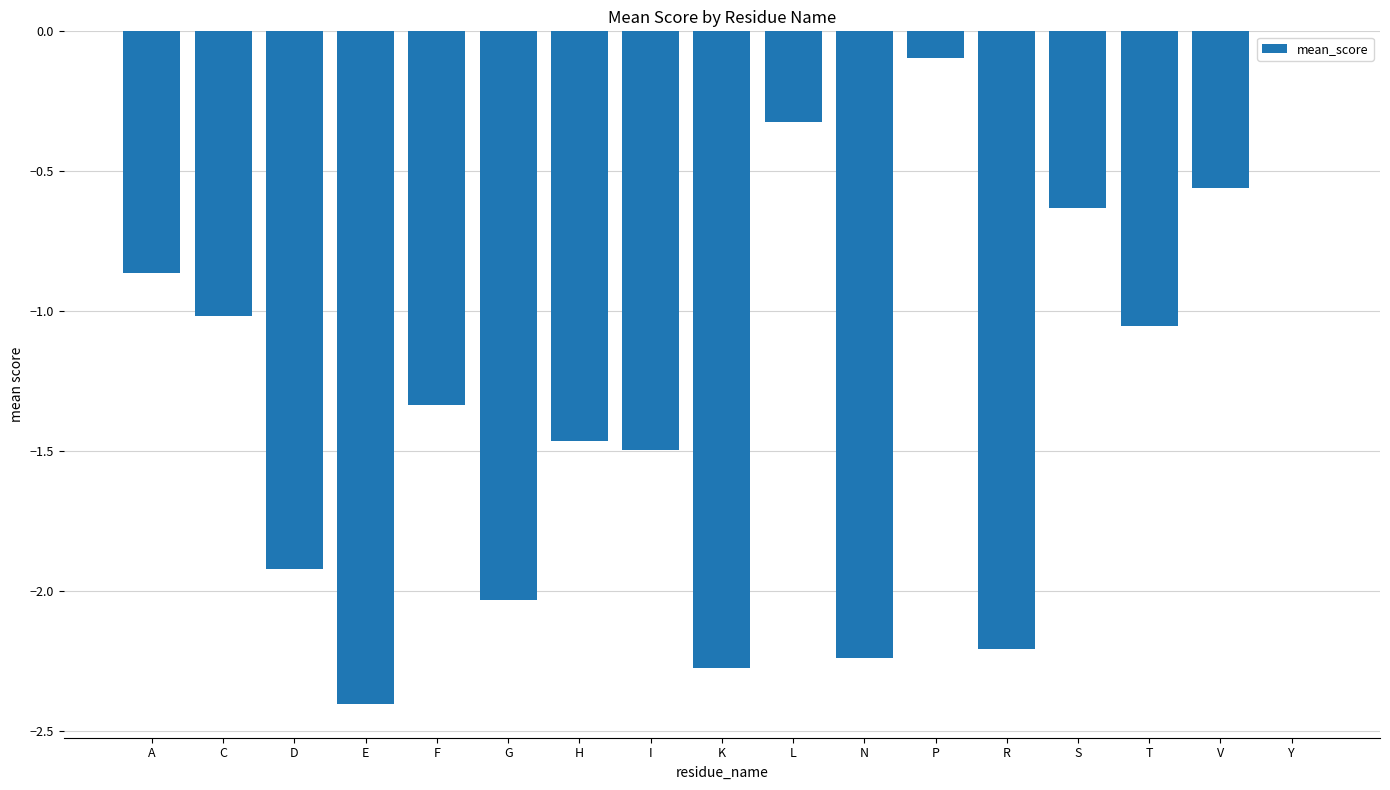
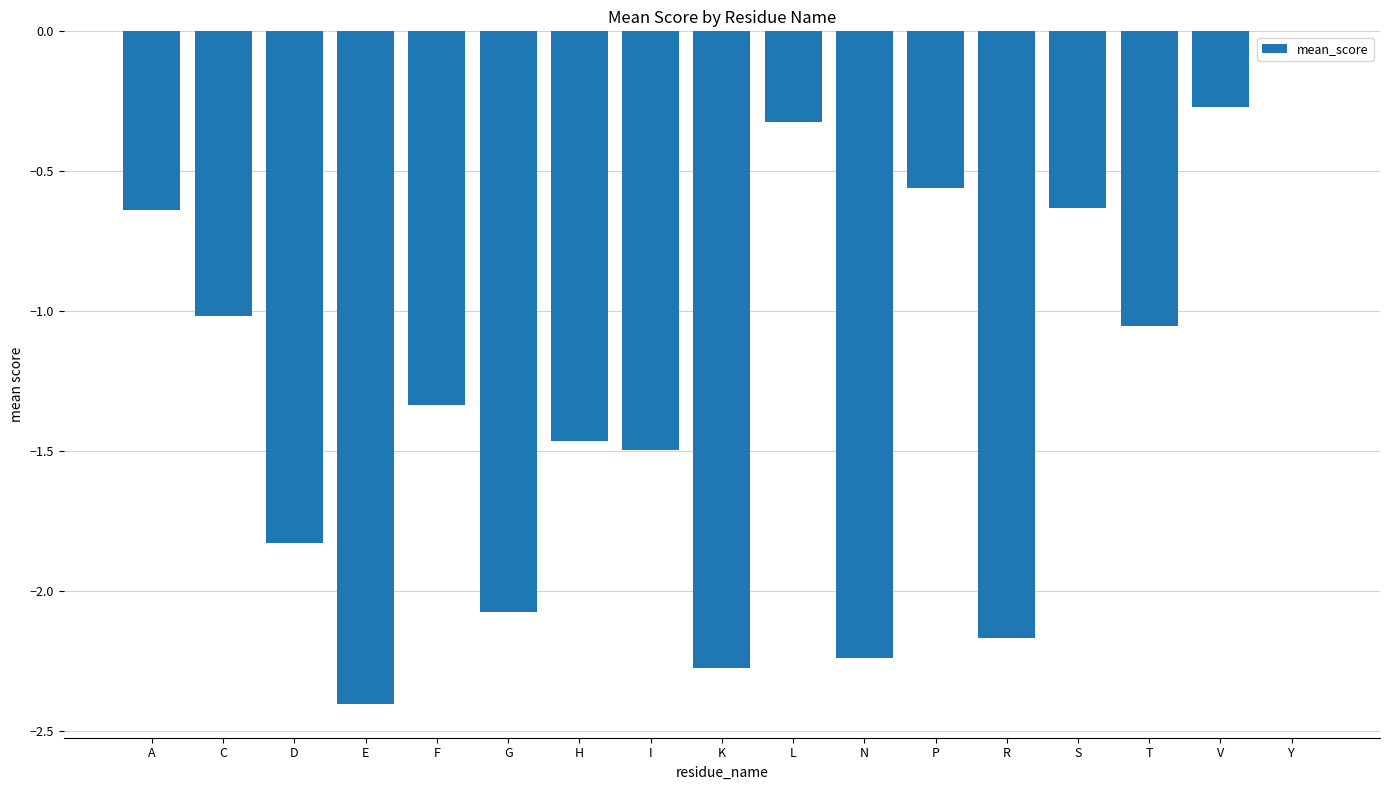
A: -0.86 -> -0.64
D: -1.92 -> -1.83
G: -2.03 -> -2.08
P: -0.09 -> -0.56
R: -2.21 -> -2.17
V: -0.56 -> -0.27
